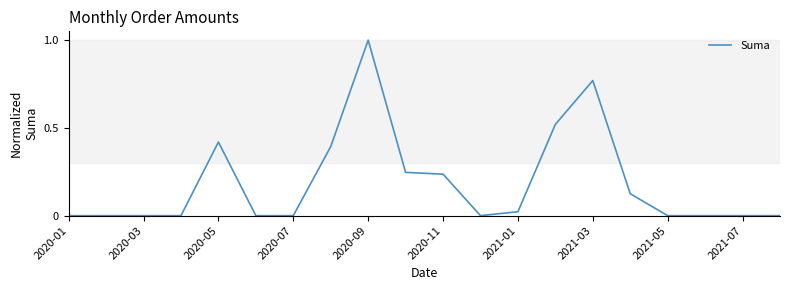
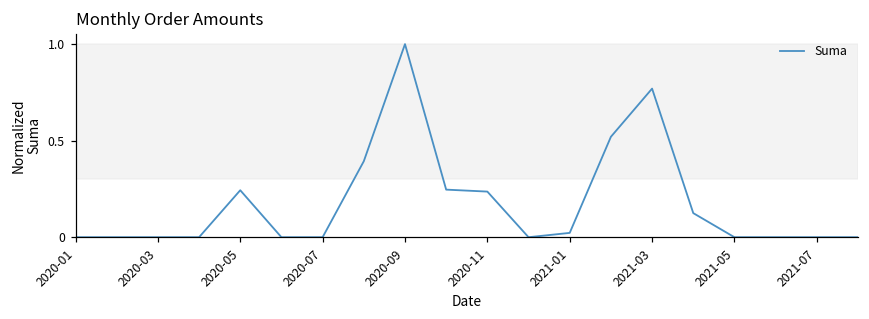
2020-05: 0.42 -> 0.24
